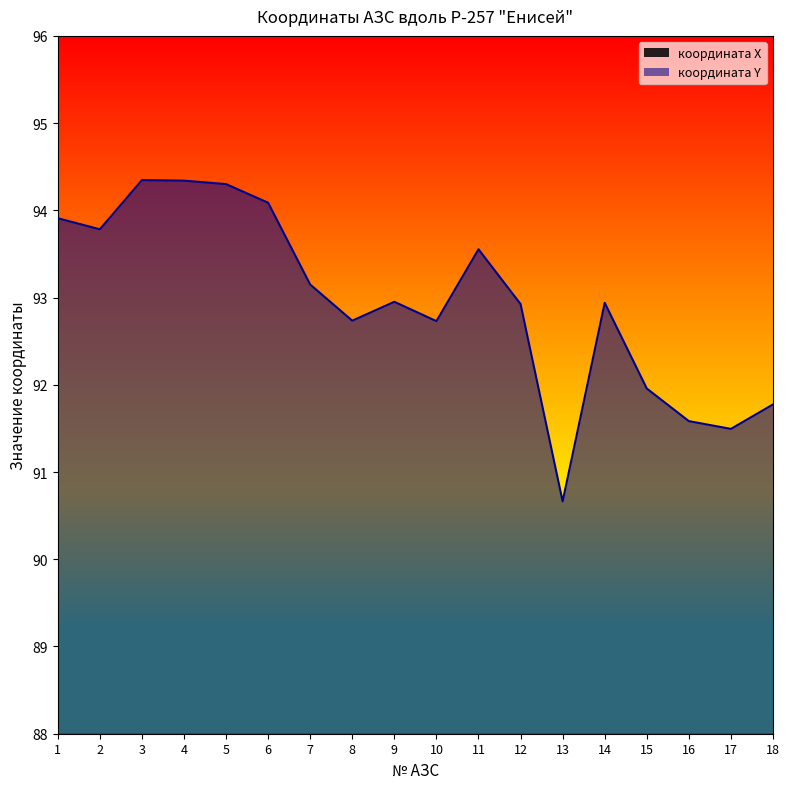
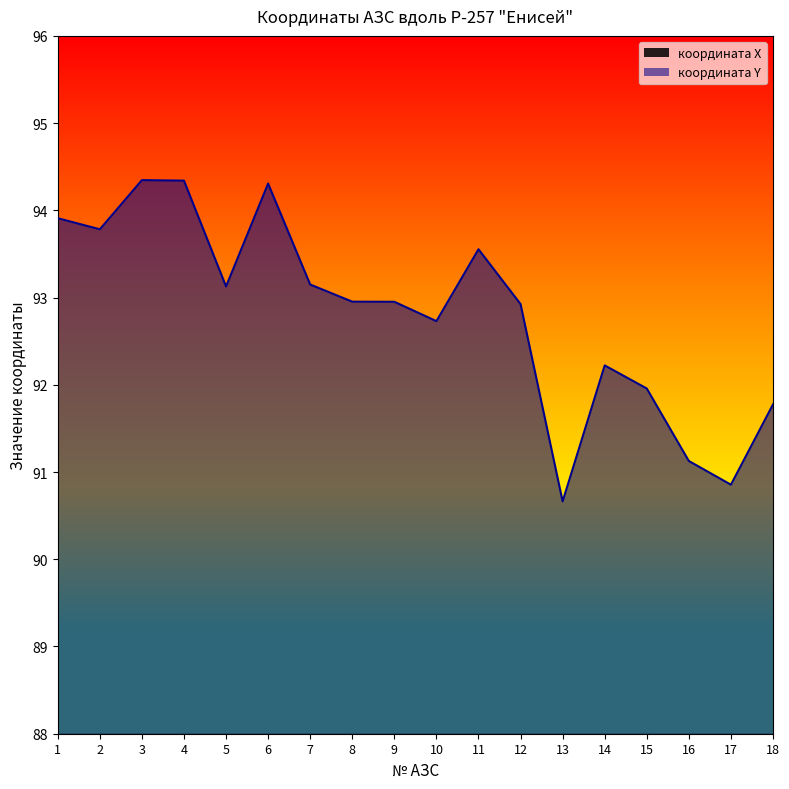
координата Y, 5: 94.3 -> 93.1
координата Y, 6: 94.1 -> 94.3
координата Y, 8: 92.7 -> 93.0
координата Y, 14: 92.9 -> 92.2
координата Y, 16: 91.6 -> 91.1
координата Y, 17: 91.5 -> 90.9
